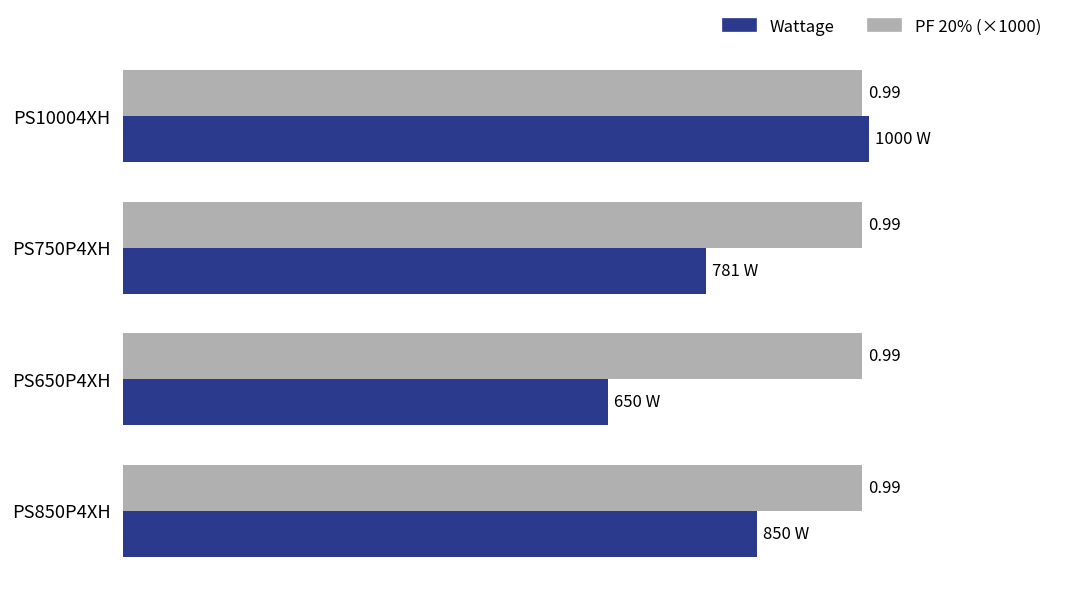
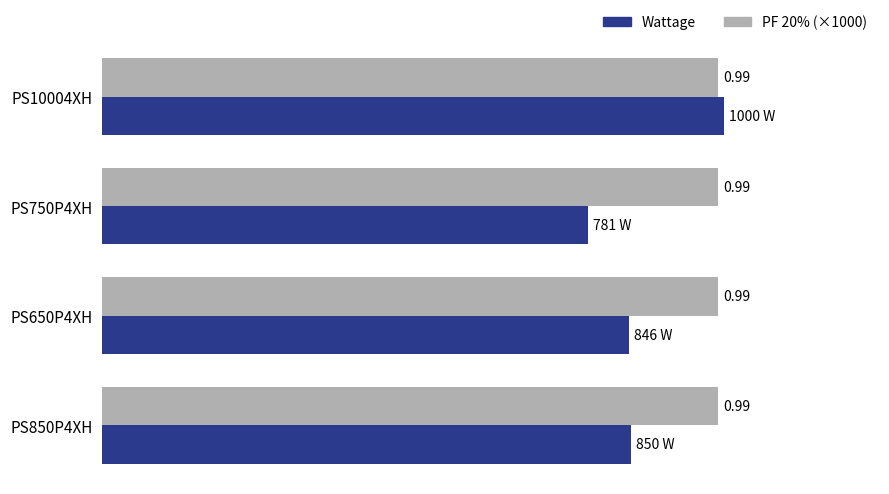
Wattage, PS650P4XH: 650 -> 846
